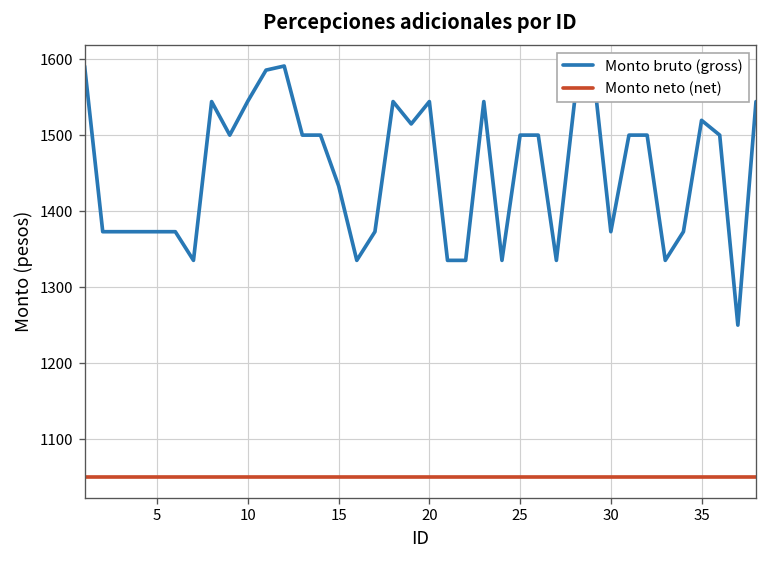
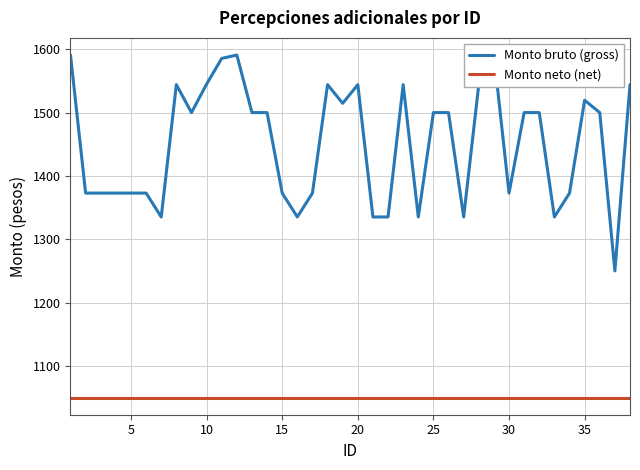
Monto bruto (gross), 15: 1430 -> 1370
